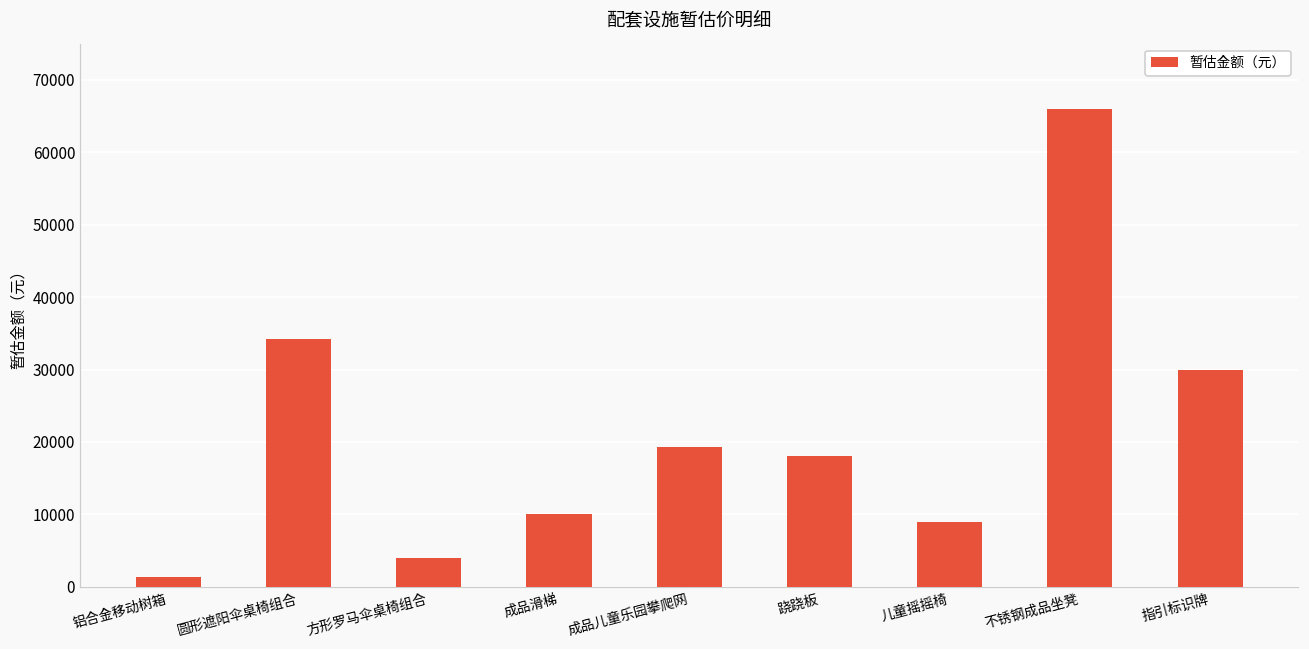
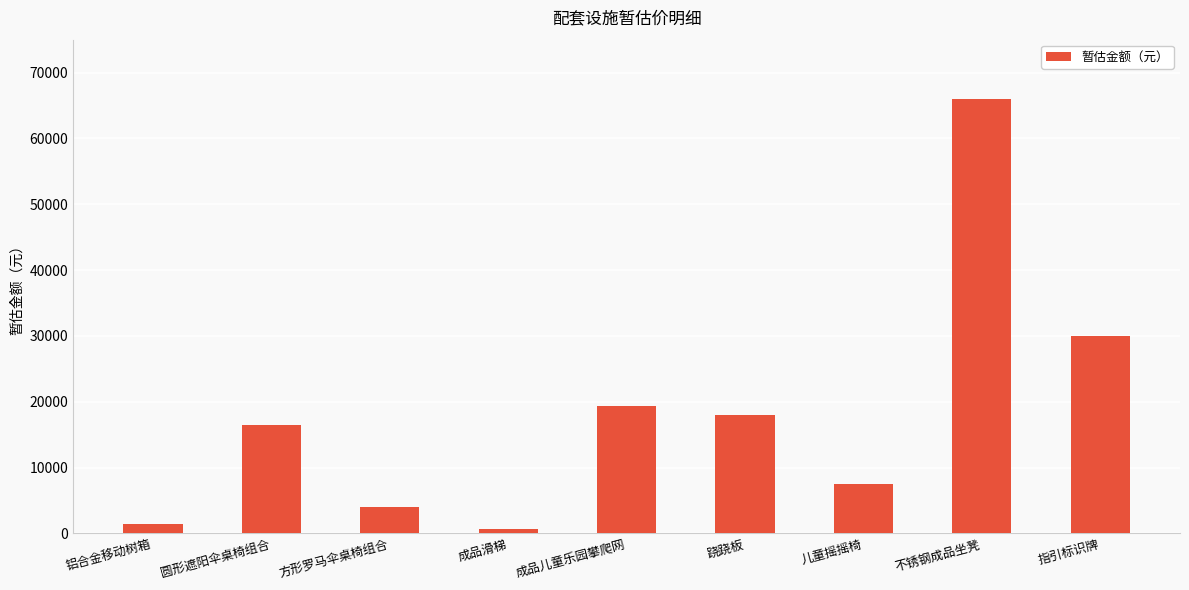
圆形遮阳伞桌椅组合: 34000 -> 17000
成品滑梯: 10000 -> 1000
儿童摇摇椅: 9000 -> 8000
